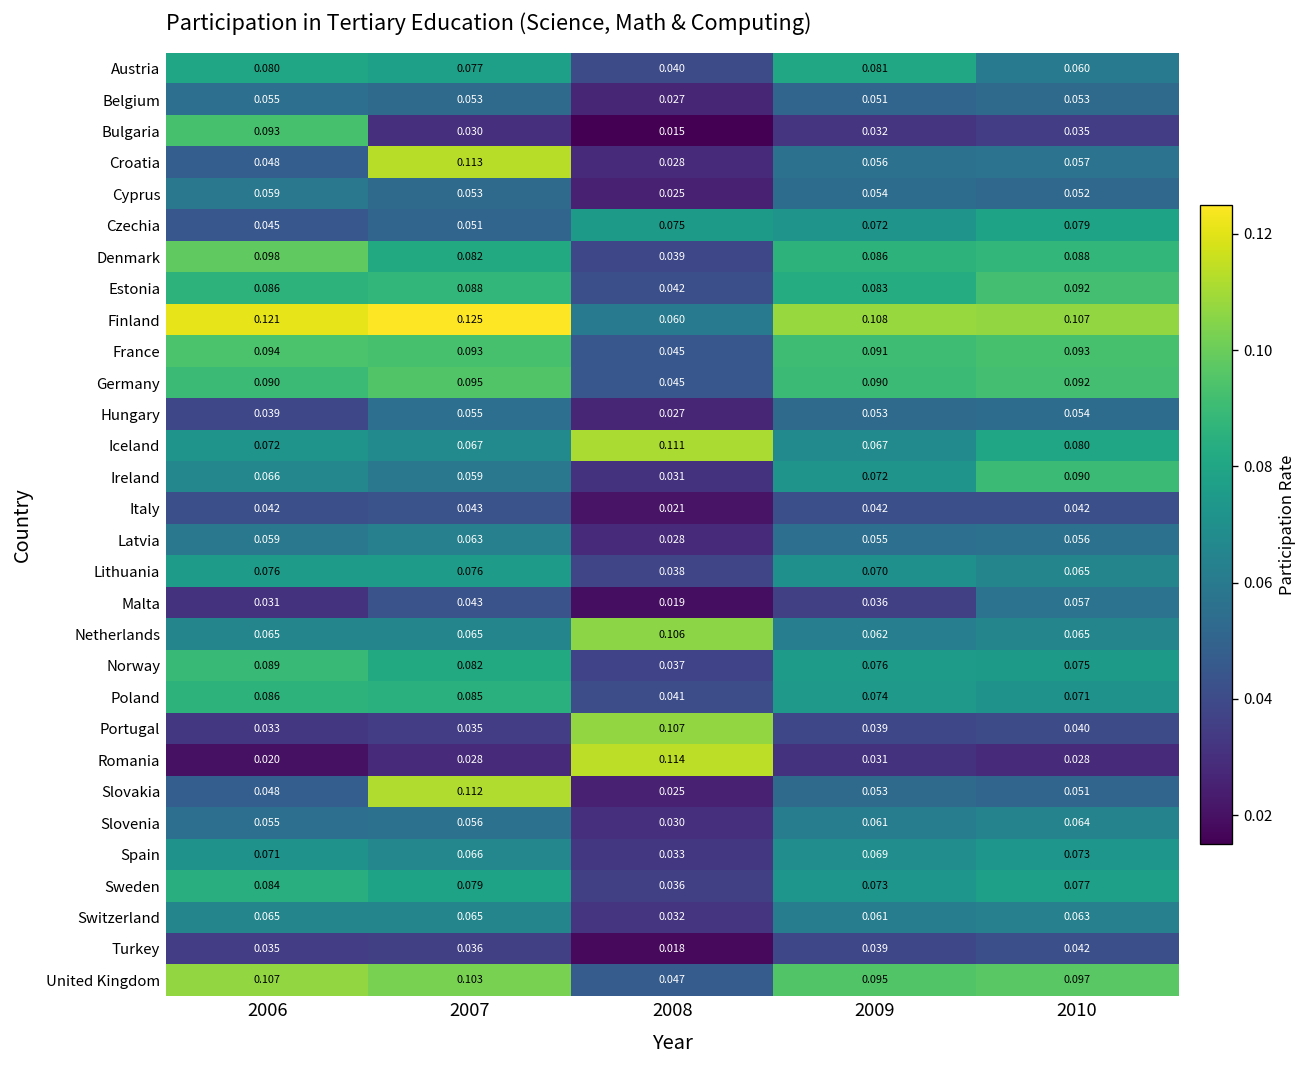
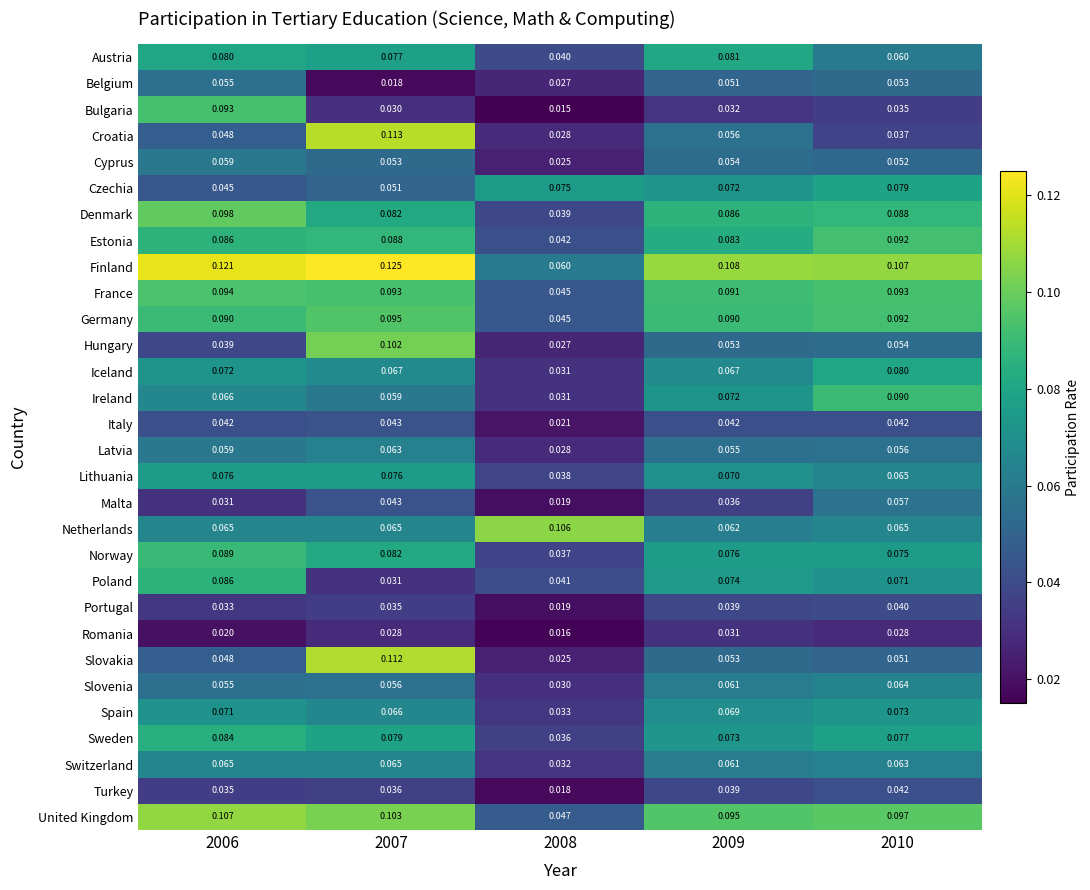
Belgium, 2007: 0.053 -> 0.018
Croatia, 2010: 0.057 -> 0.037
Hungary, 2007: 0.055 -> 0.102
Iceland, 2008: 0.111 -> 0.031
Poland, 2007: 0.085 -> 0.031
Portugal, 2008: 0.107 -> 0.019
Romania, 2008: 0.114 -> 0.016
